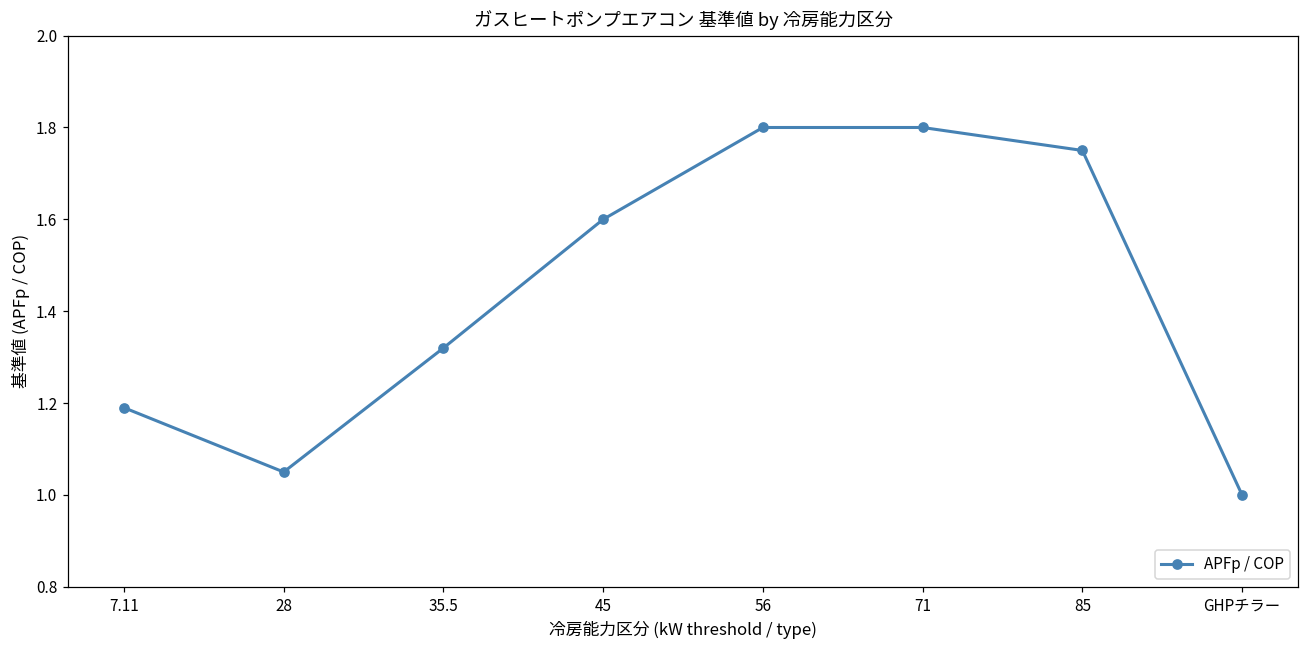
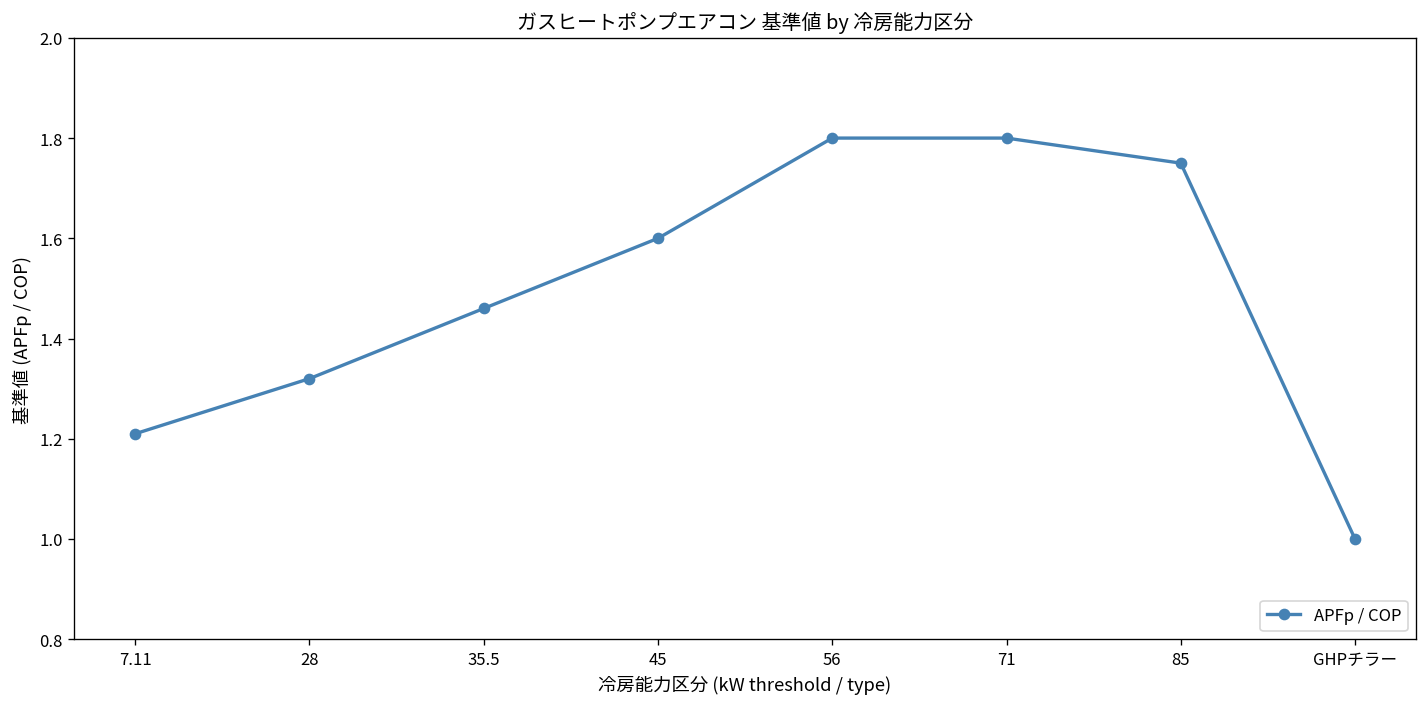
7.11: 1.19 -> 1.21
28: 1.05 -> 1.32
35.5: 1.32 -> 1.46
